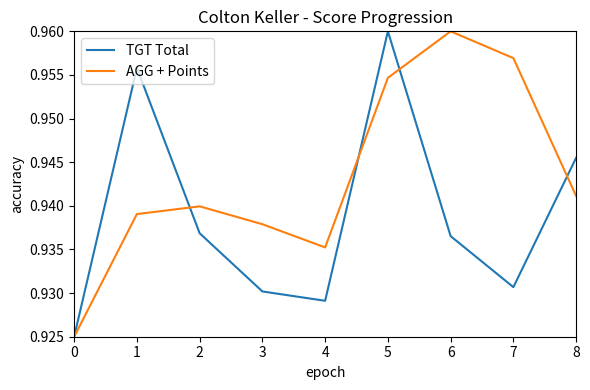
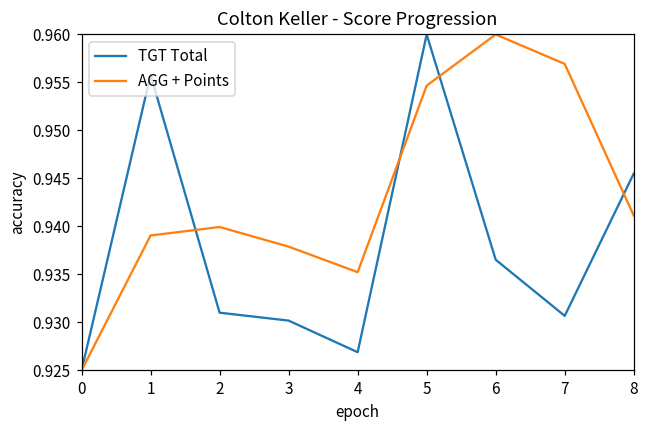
TGT Total, 2: 0.937 -> 0.931
TGT Total, 4: 0.929 -> 0.927
